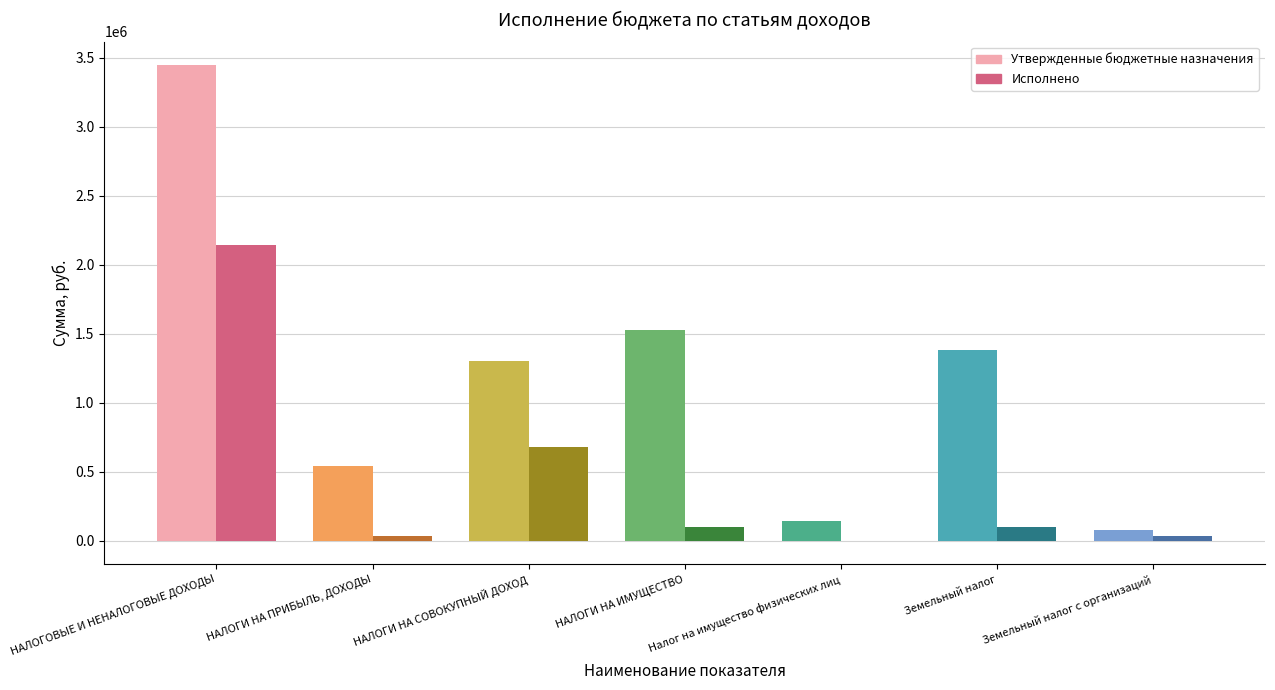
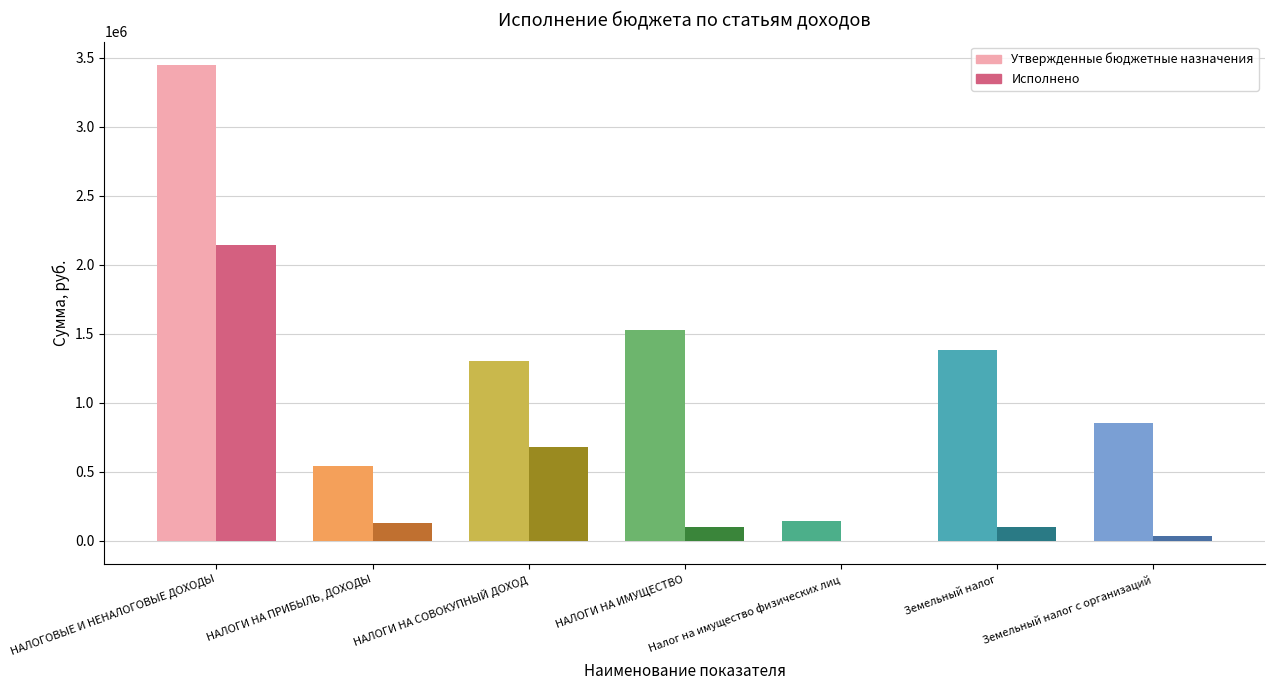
Исполнено, НАЛОГИ НА ПРИБЫЛЬ, ДОХОДЫ: 30000 -> 130000
Утвержденные бюджетные назначения, Земельный налог с организаций: 80000 -> 850000
